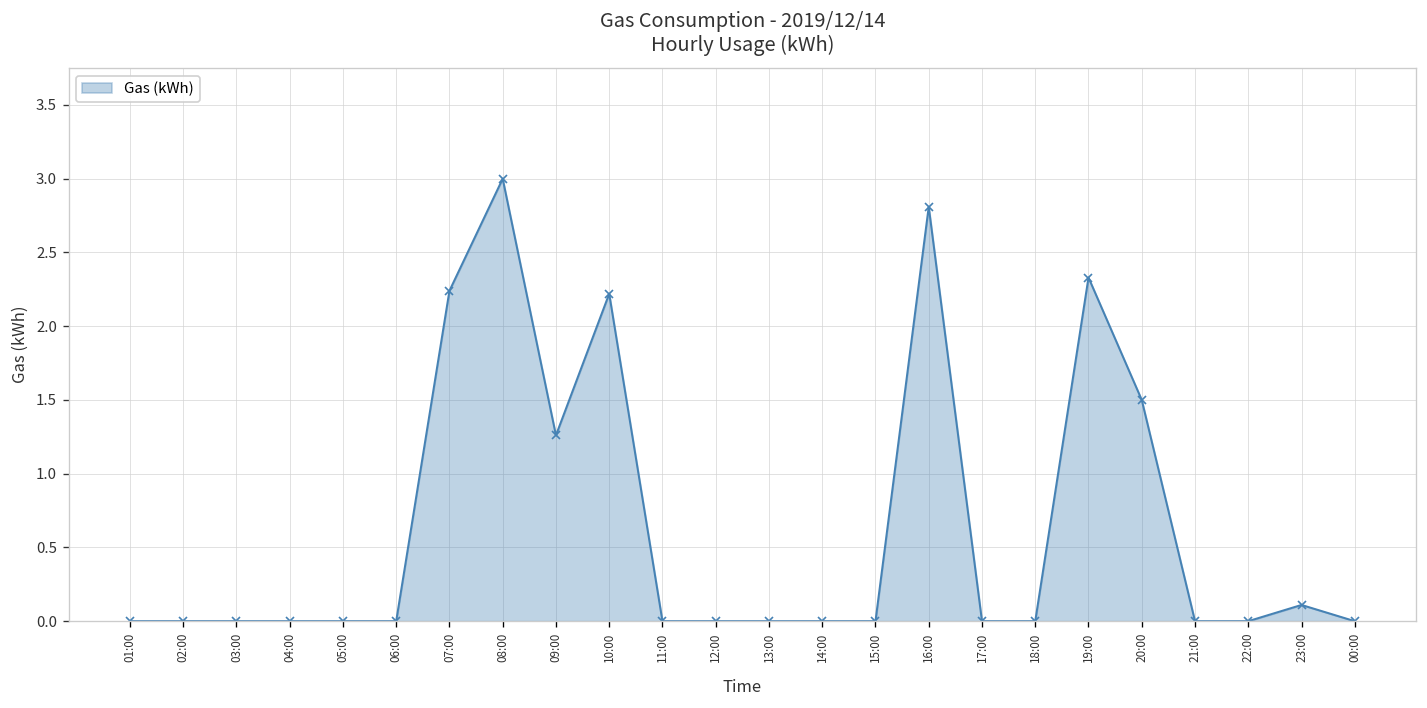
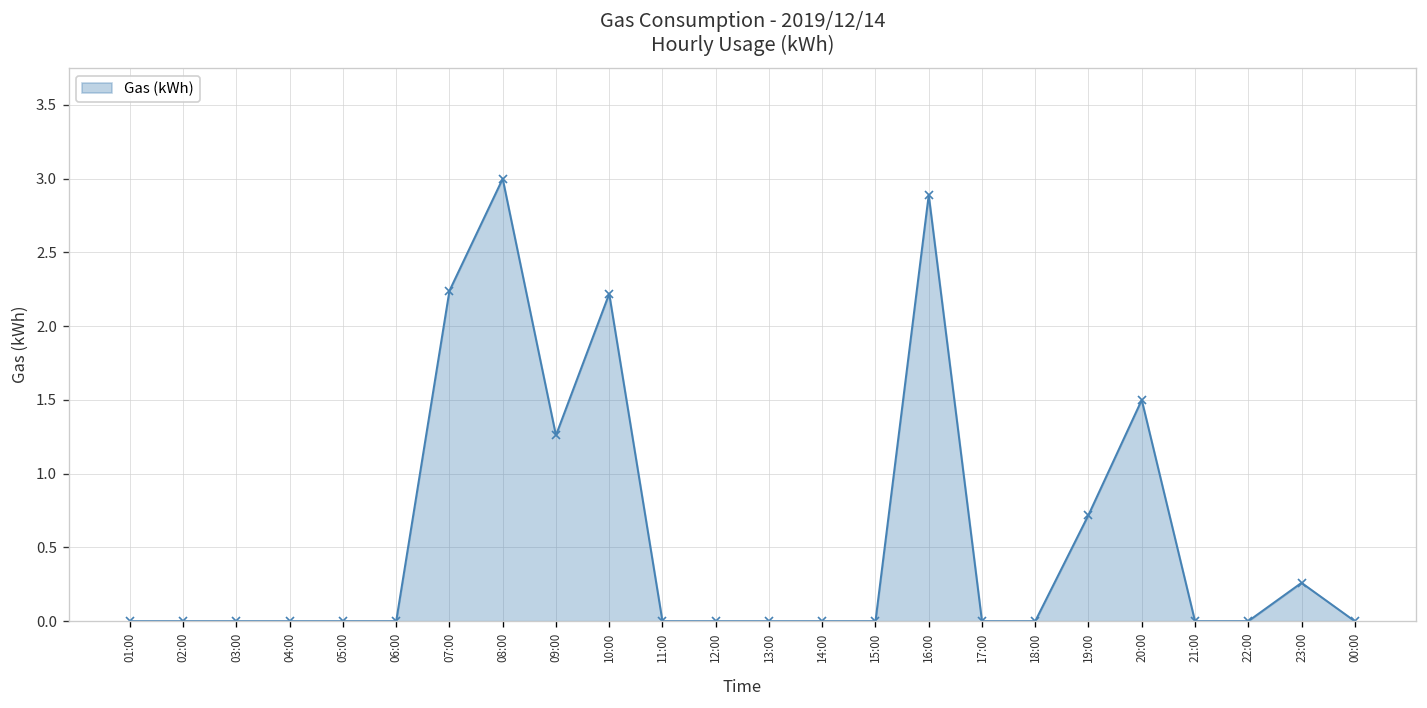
16:00: 2.81 -> 2.89
19:00: 2.33 -> 0.72
23:00: 0.11 -> 0.26
